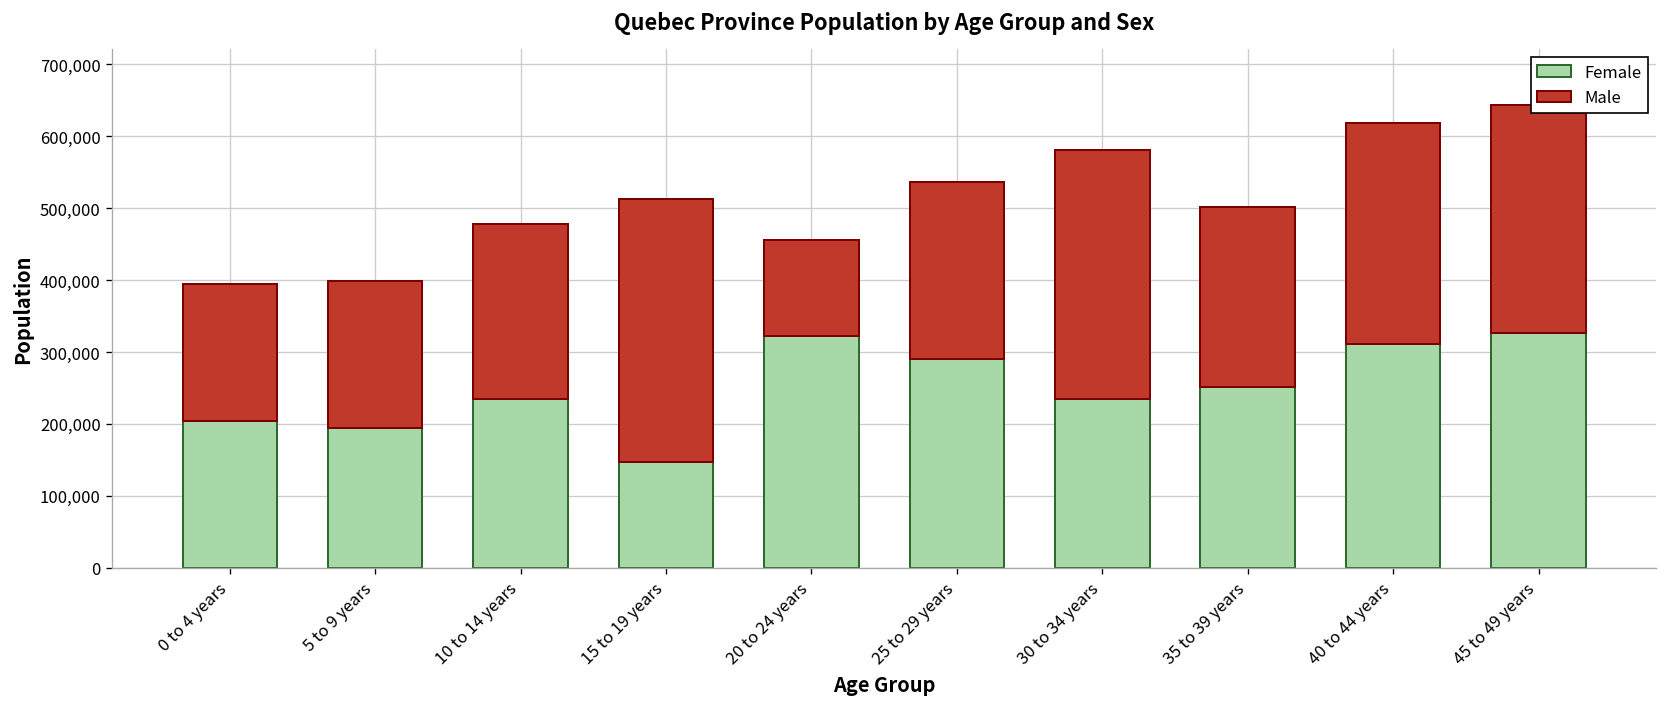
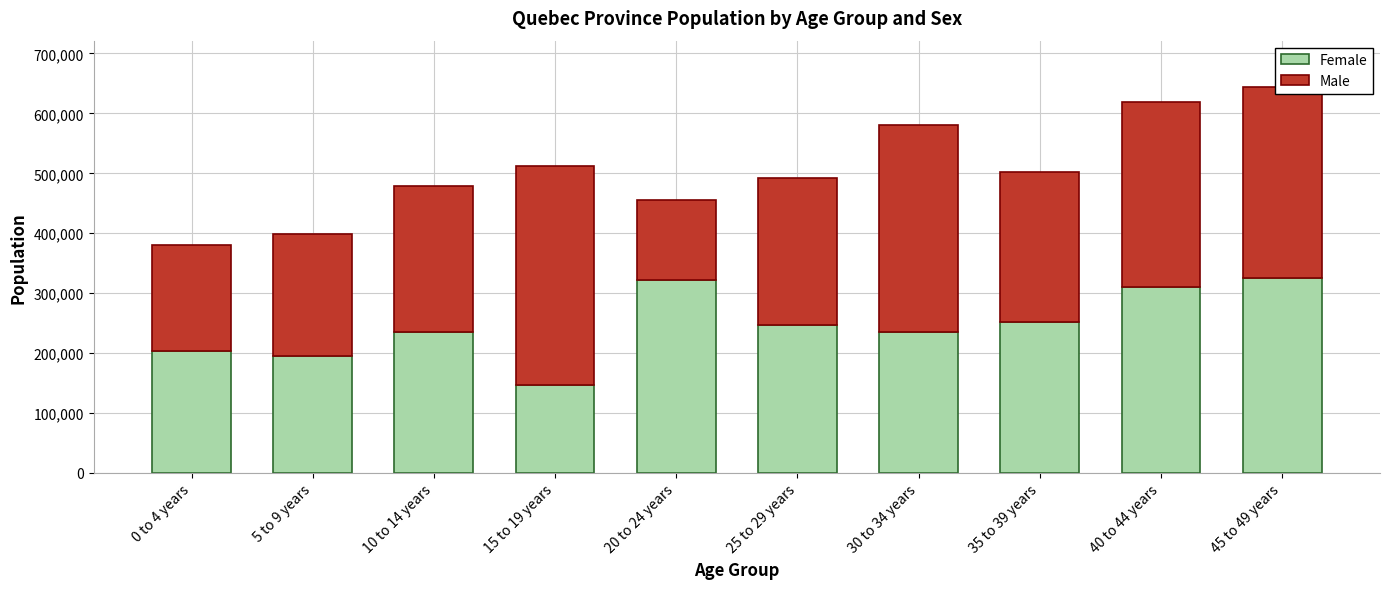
Male, 0 to 4 years: 190,000 -> 180,000
Female, 25 to 29 years: 290,000 -> 250,000
